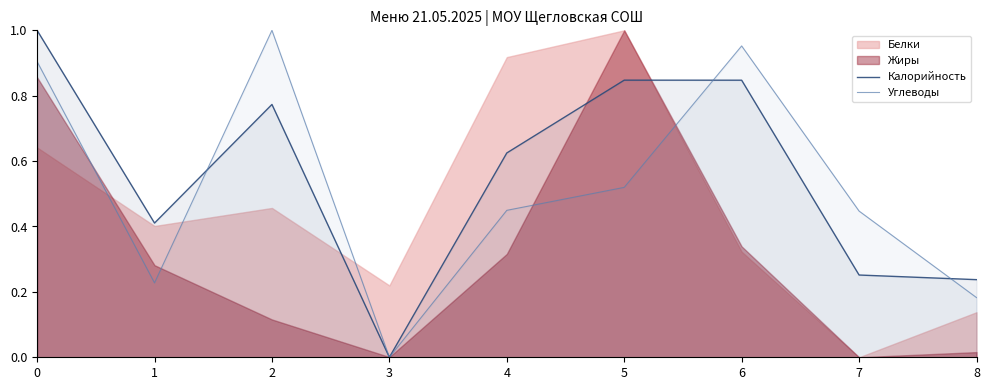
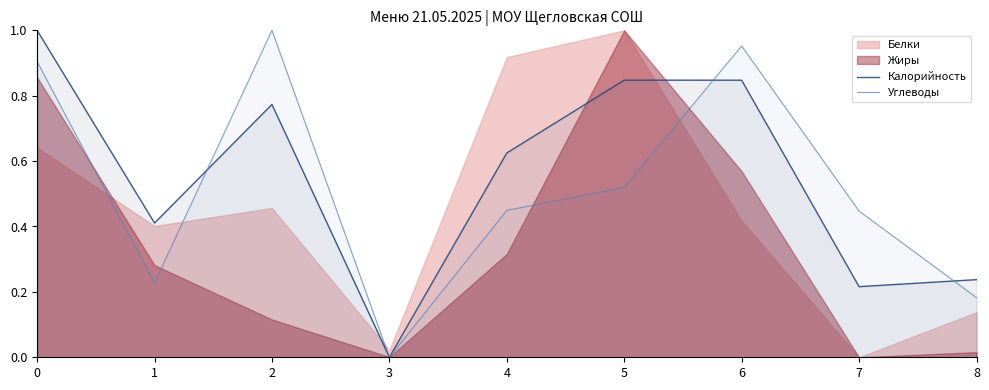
Белки, 3: 0.22 -> 0.02
Белки, 6: 0.32 -> 0.42
Жиры, 6: 0.34 -> 0.57
Калорийность, 7: 0.25 -> 0.22
